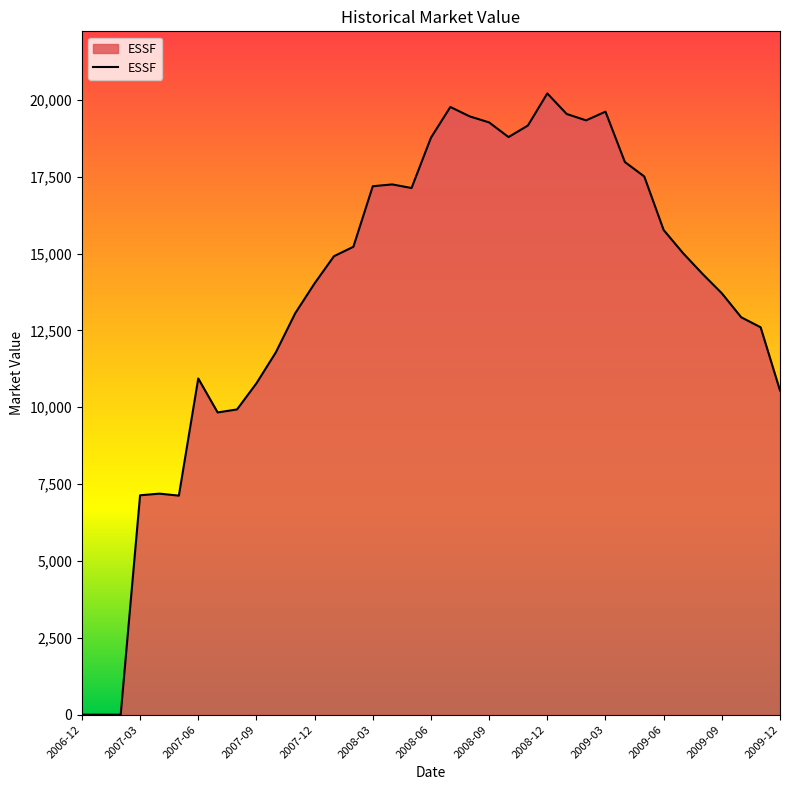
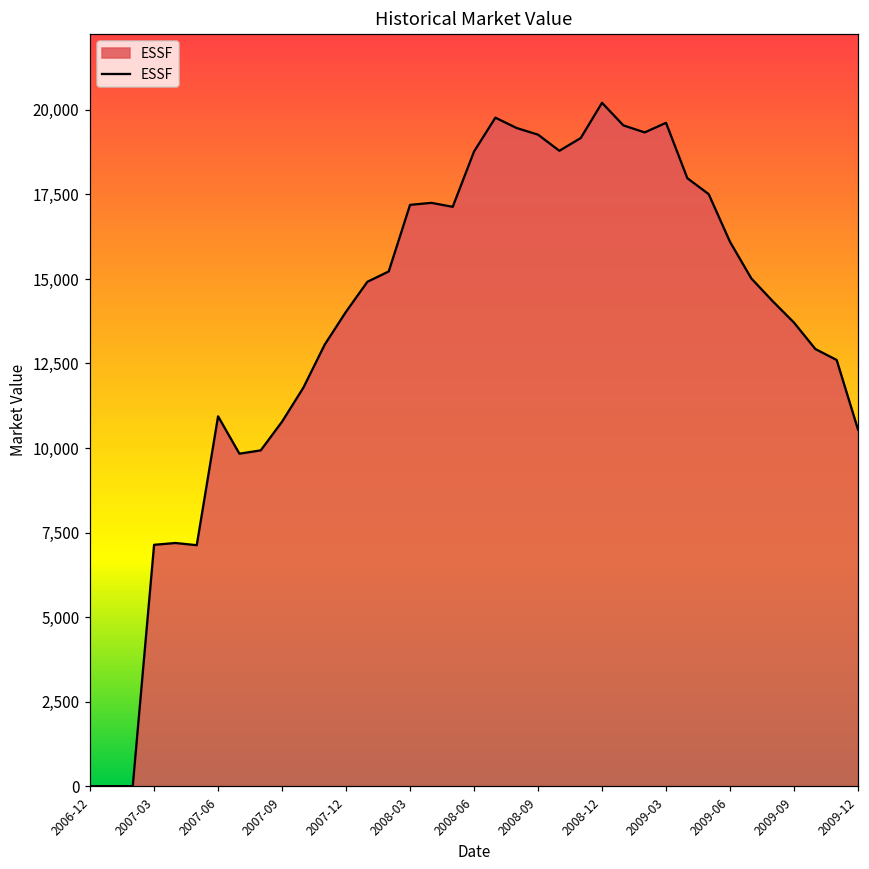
2009-06: 15,800 -> 16,100
